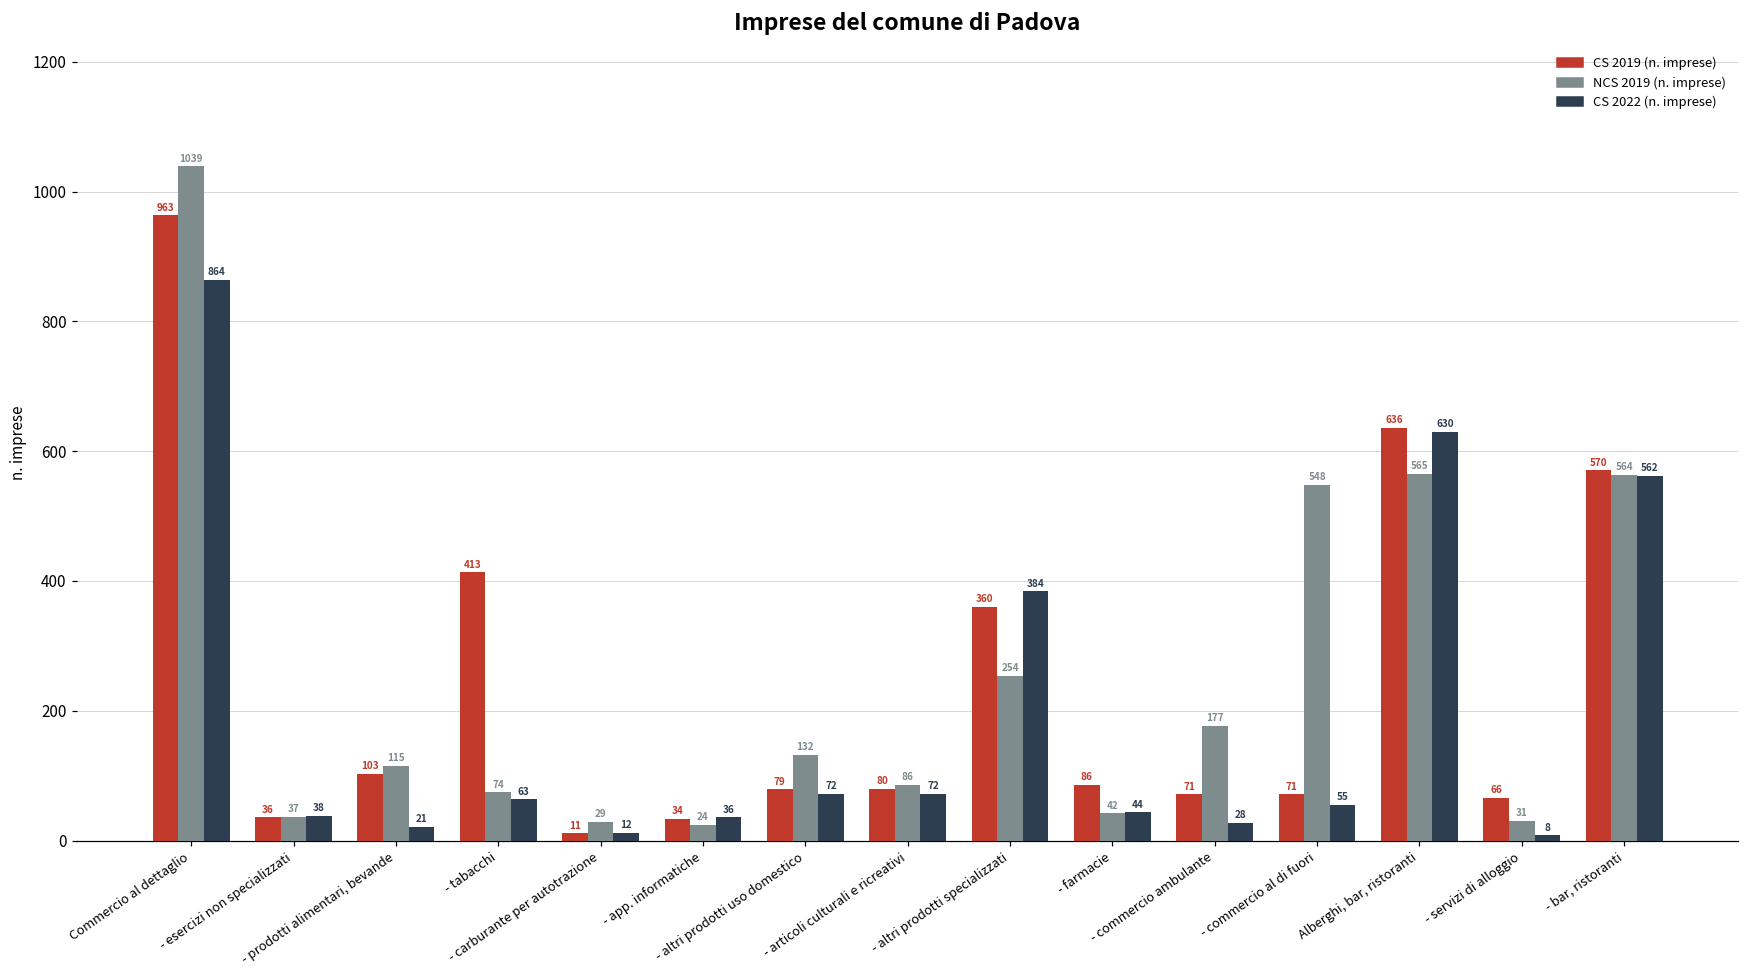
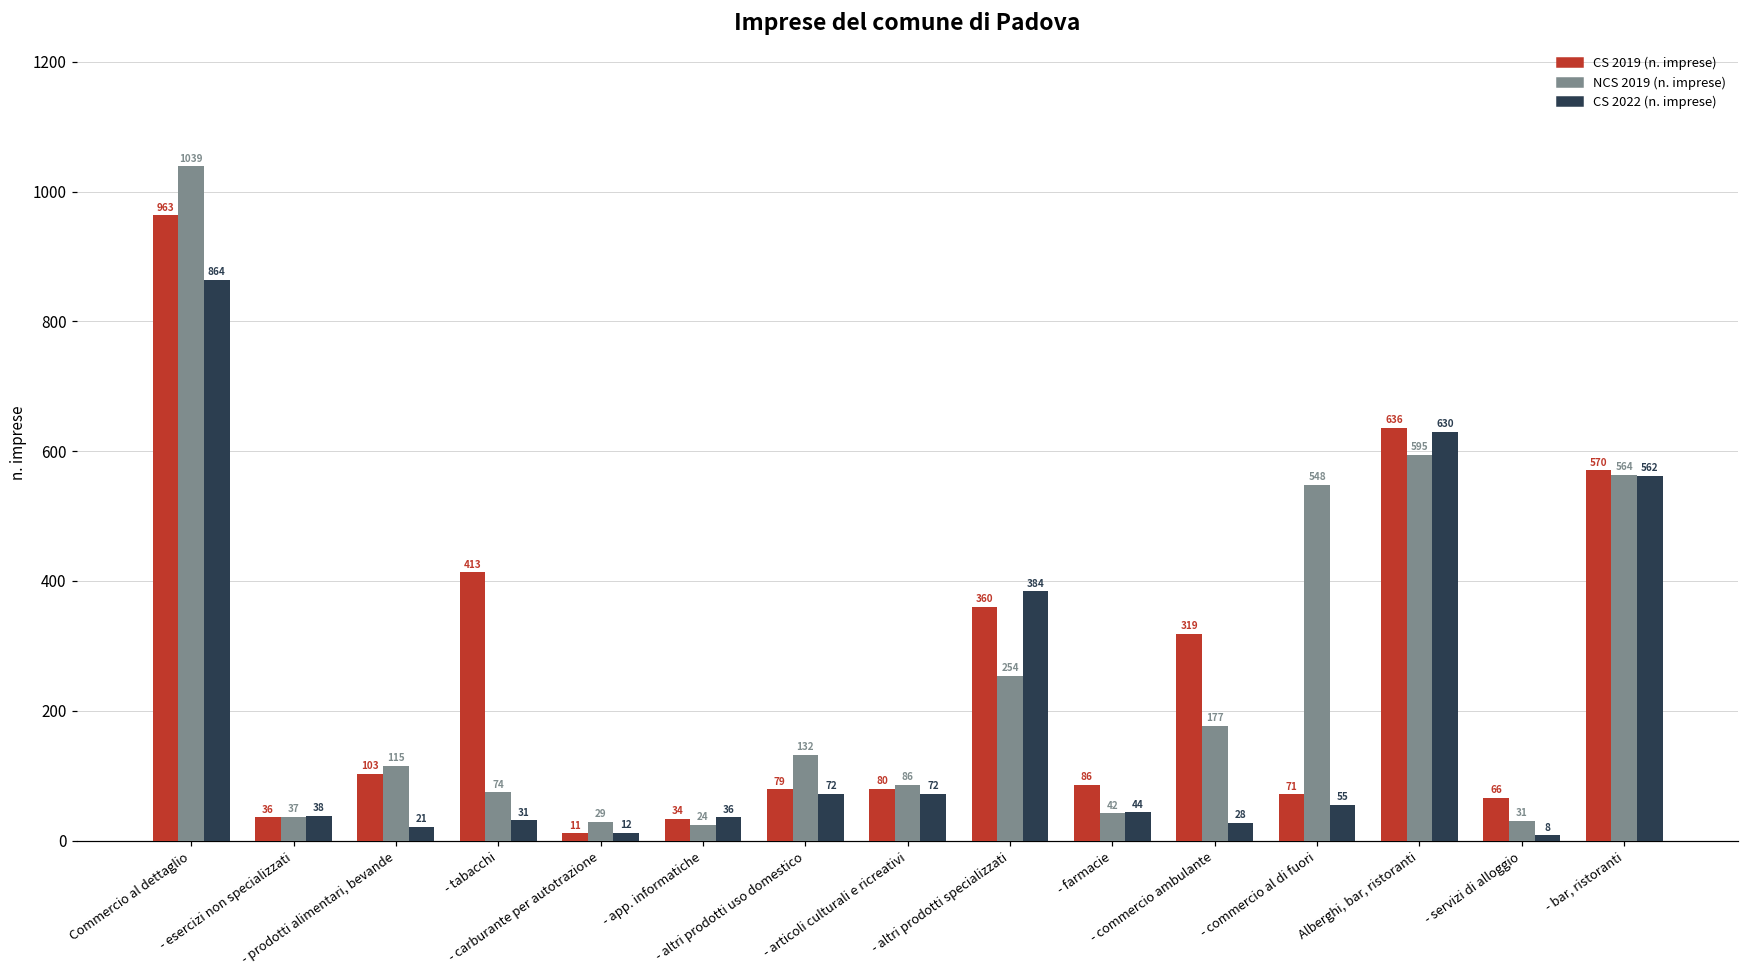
CS 2022 (n. imprese), - tabacchi: 63 -> 31
CS 2019 (n. imprese), - commercio ambulante: 71 -> 319
NCS 2019 (n. imprese), Alberghi, bar, ristoranti: 565 -> 595
